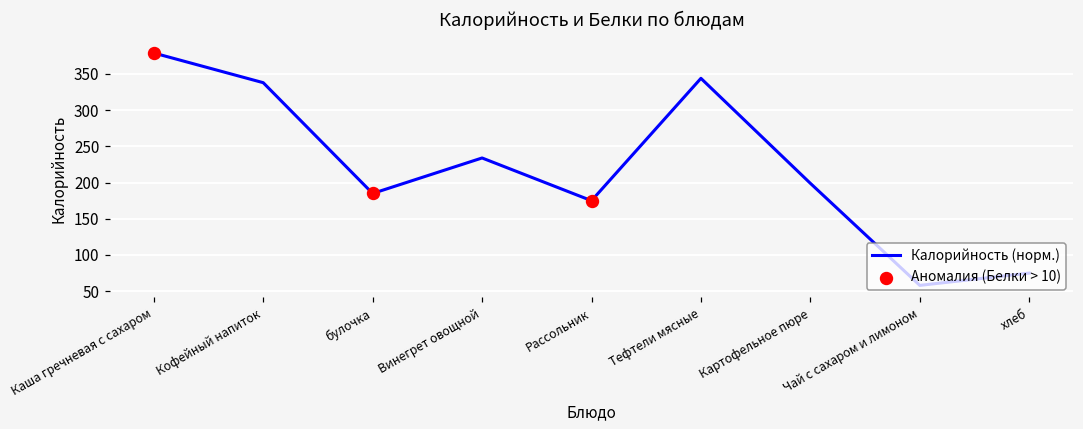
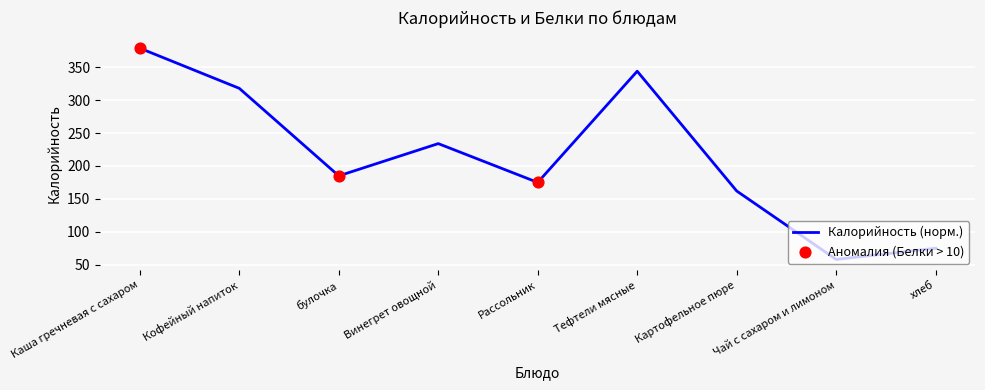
Калорийность (норм.), Кофейный напиток: 340 -> 320
Калорийность (норм.), Картофельное пюре: 200 -> 160
